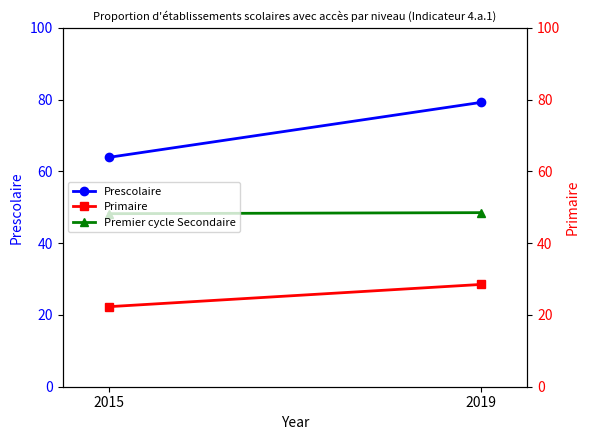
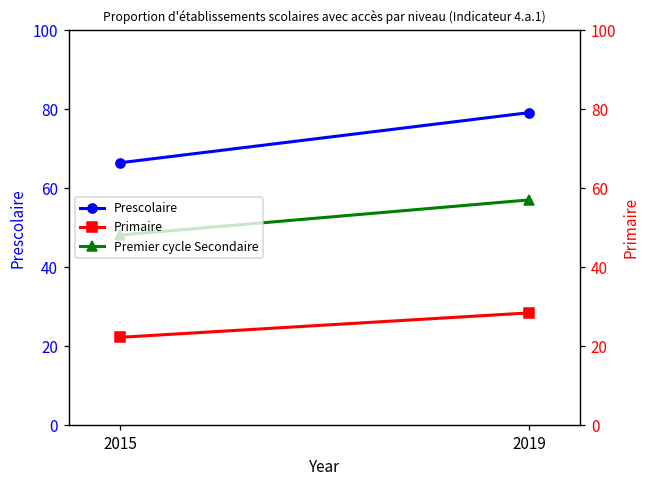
Prescolaire, 2015: 64 -> 67
Premier cycle Secondaire, 2019: 48 -> 57
